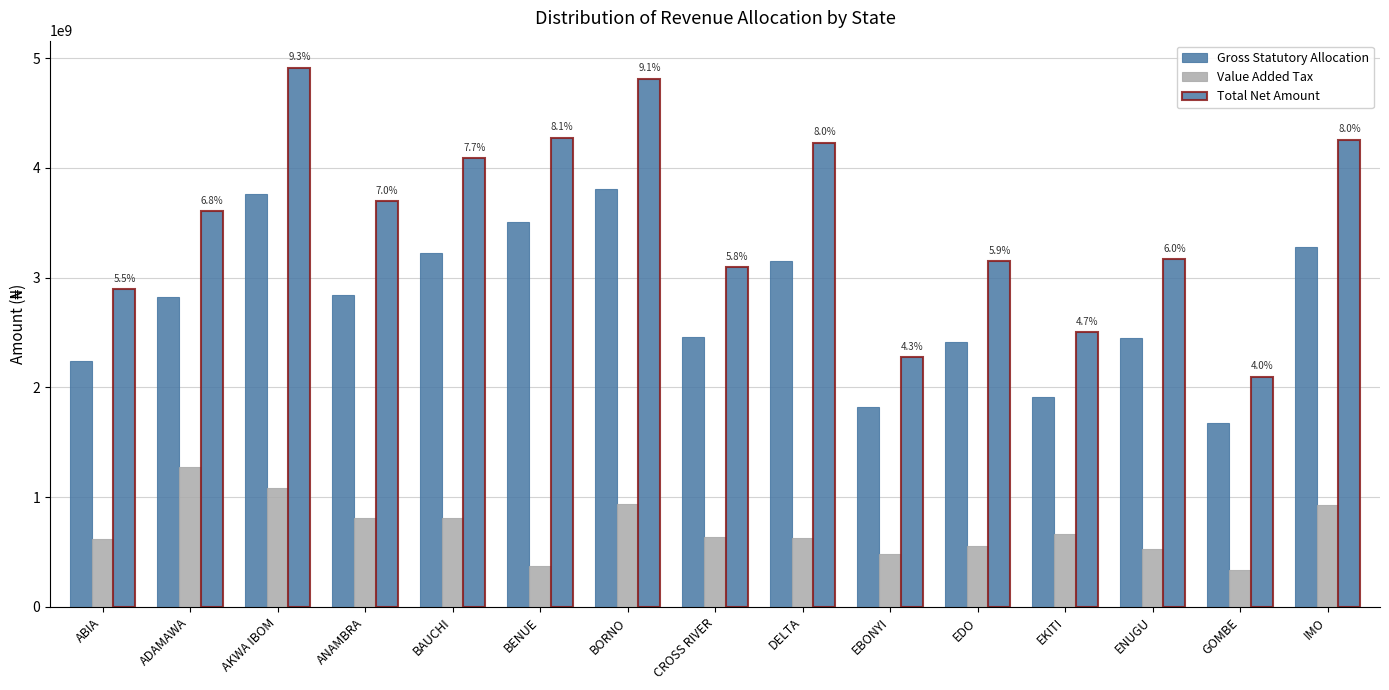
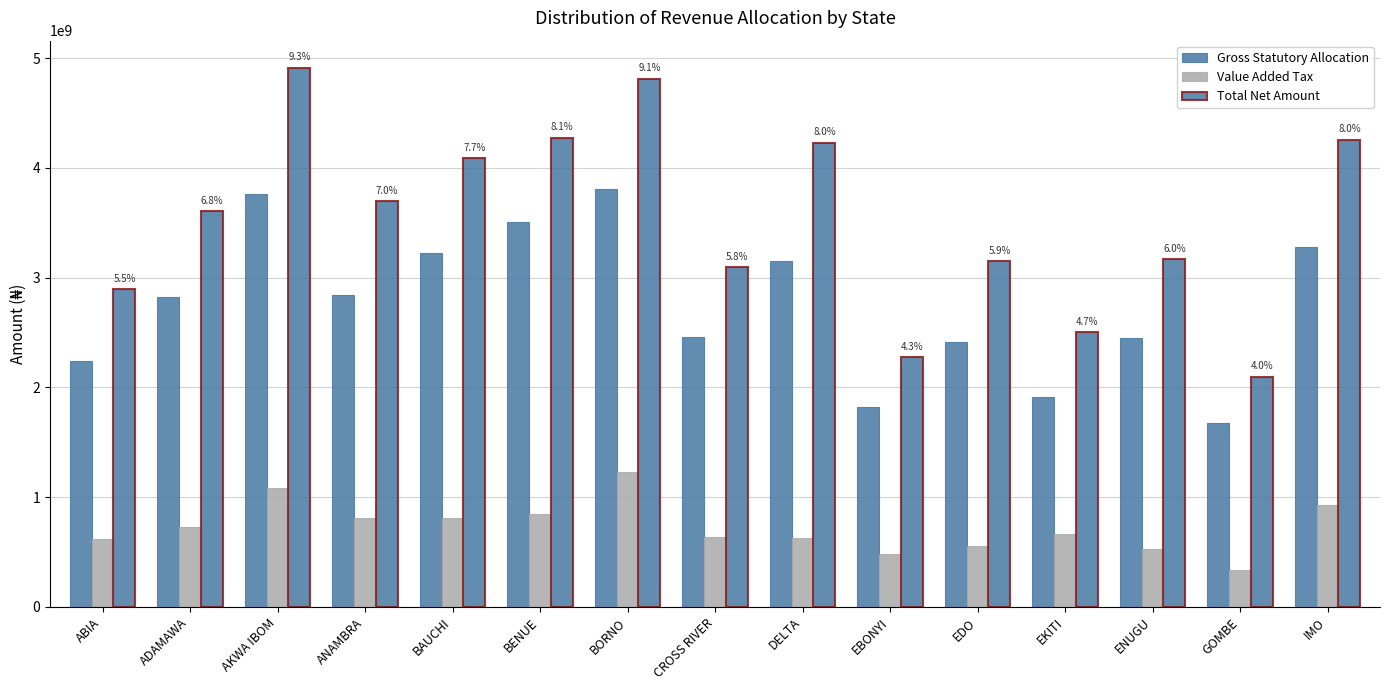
Value Added Tax, ADAMAWA: 1270000000 -> 730000000
Value Added Tax, BENUE: 370000000 -> 850000000
Value Added Tax, BORNO: 940000000 -> 1230000000
